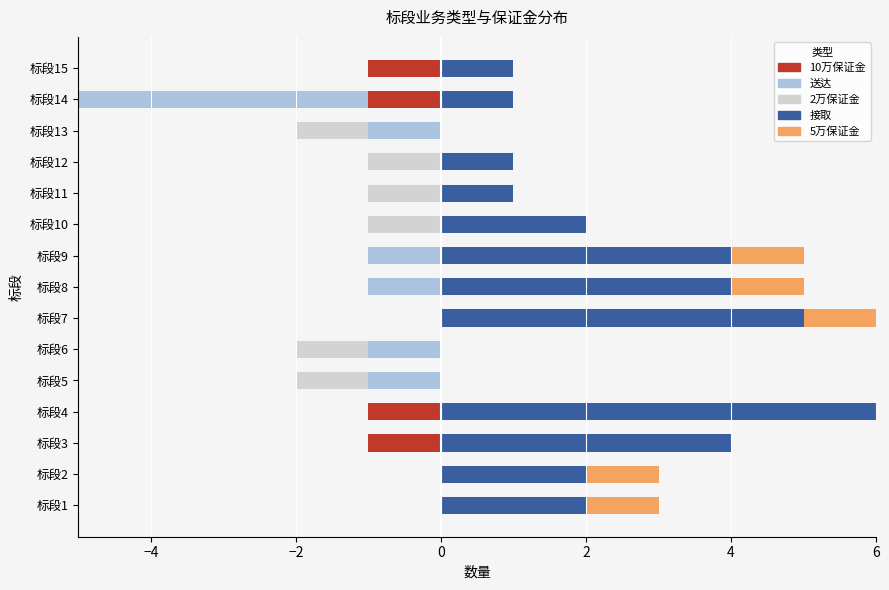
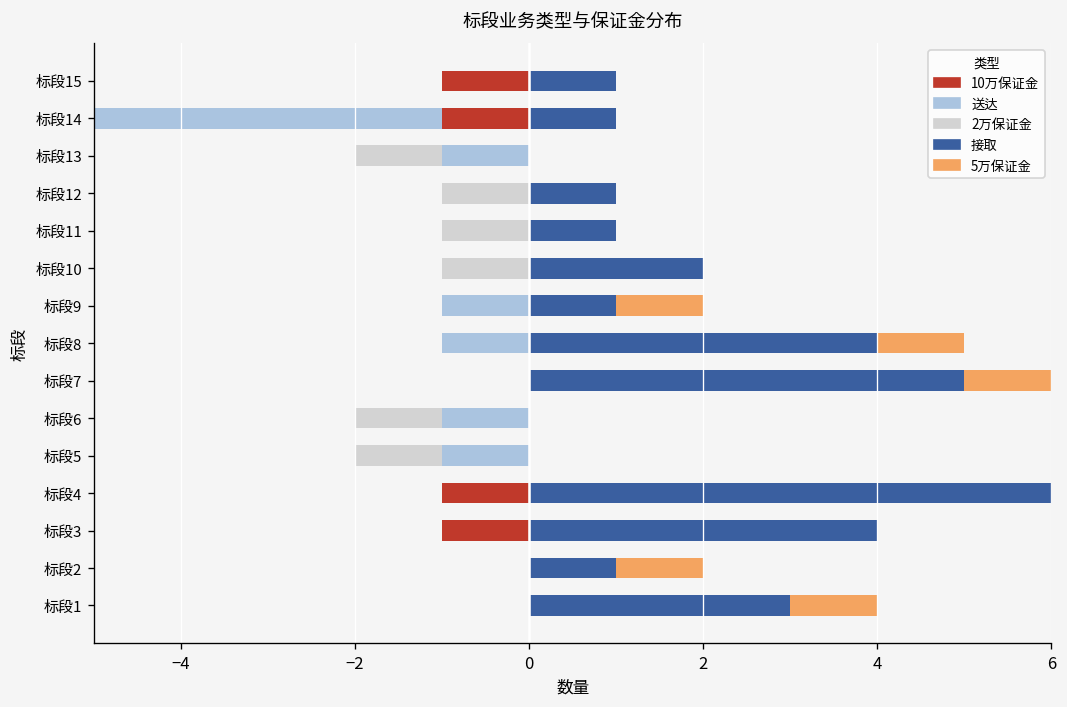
接取, 标段9: 4 -> 1
接取, 标段2: 2 -> 1
接取, 标段1: 2 -> 3
